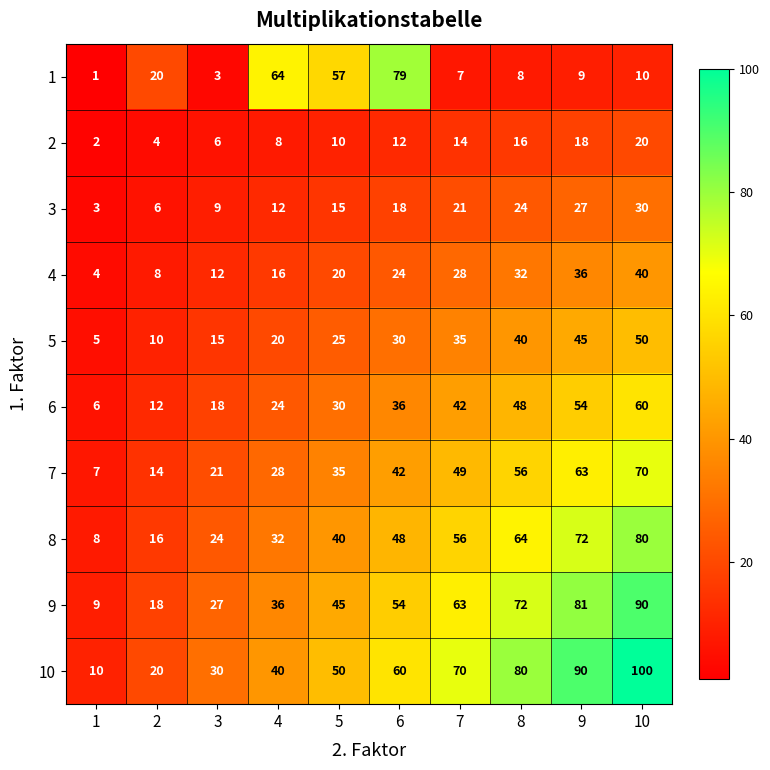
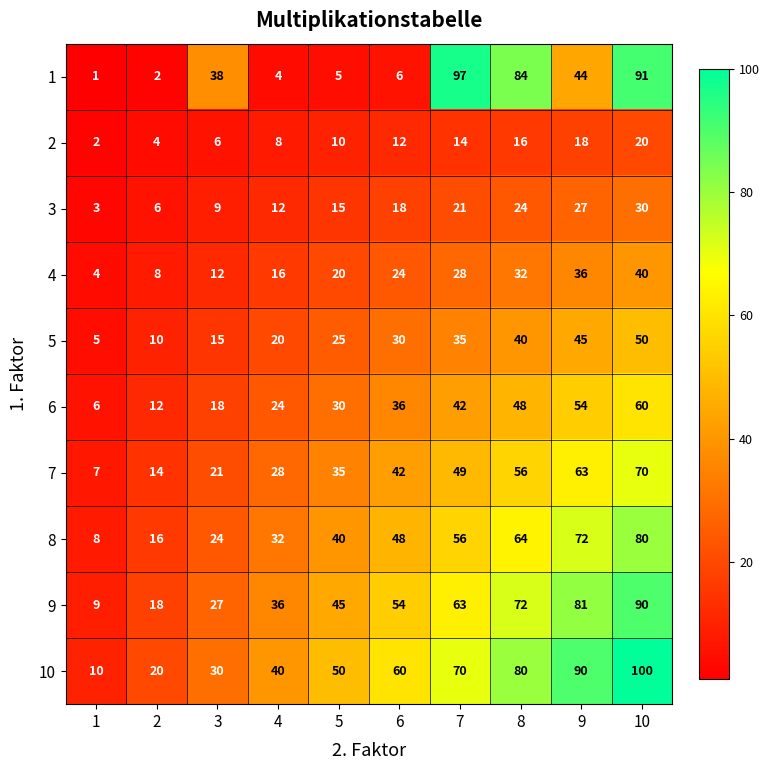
1, 2: 20 -> 2
1, 3: 3 -> 38
1, 4: 64 -> 4
1, 5: 57 -> 5
1, 6: 79 -> 6
1, 7: 7 -> 97
1, 8: 8 -> 84
1, 9: 9 -> 44
1, 10: 10 -> 91
